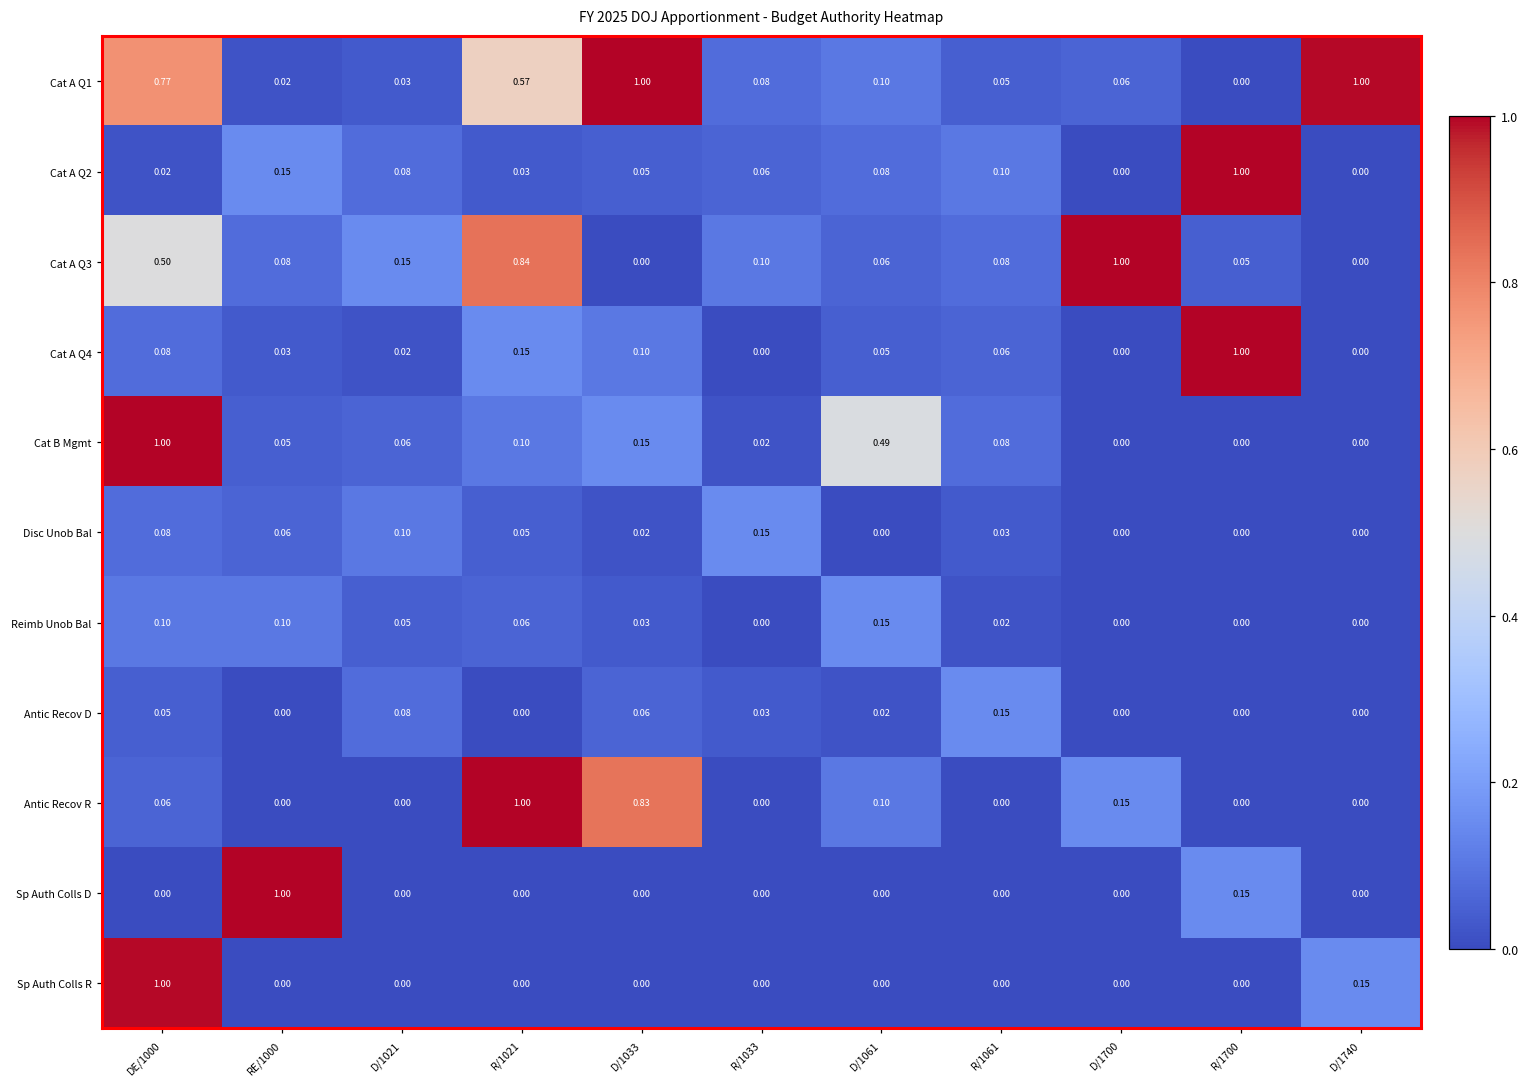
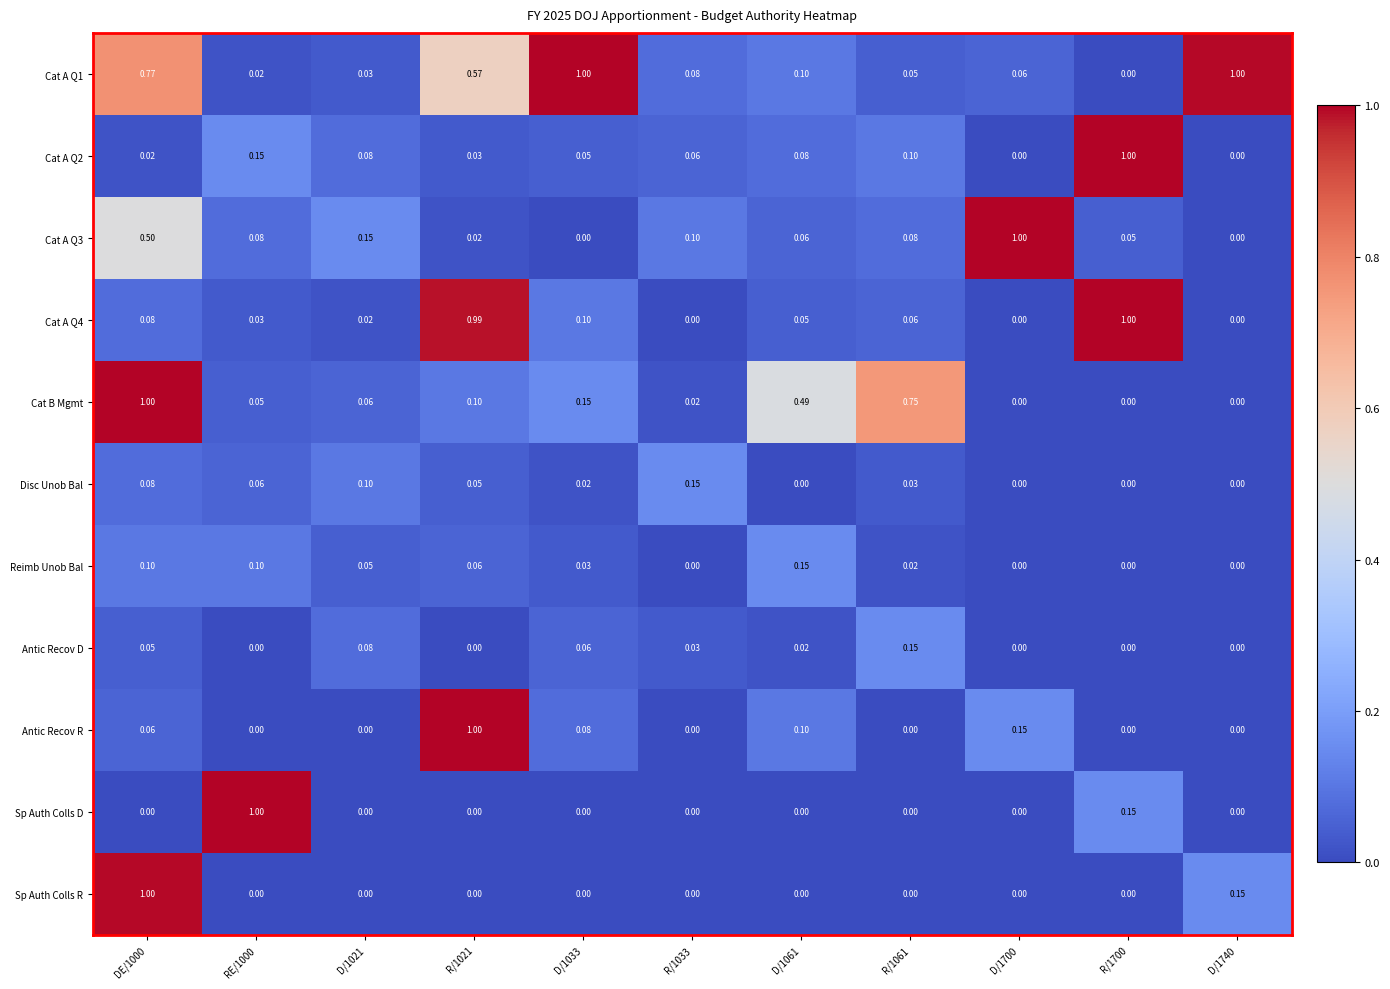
Cat A Q3, R/1021: 0.84 -> 0.02
Cat A Q4, R/1021: 0.15 -> 0.99
Cat B Mgmt, R/1061: 0.08 -> 0.75
Antic Recov R, D/1033: 0.83 -> 0.08
